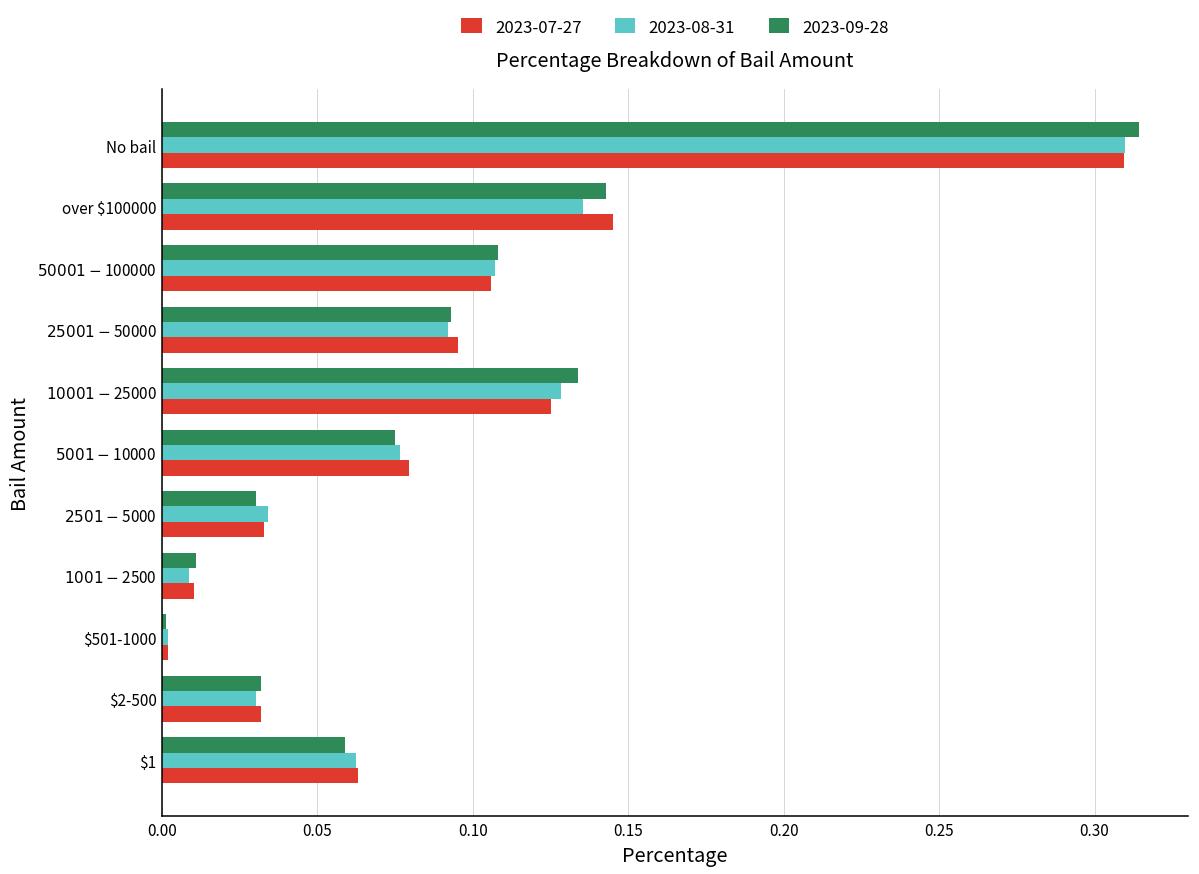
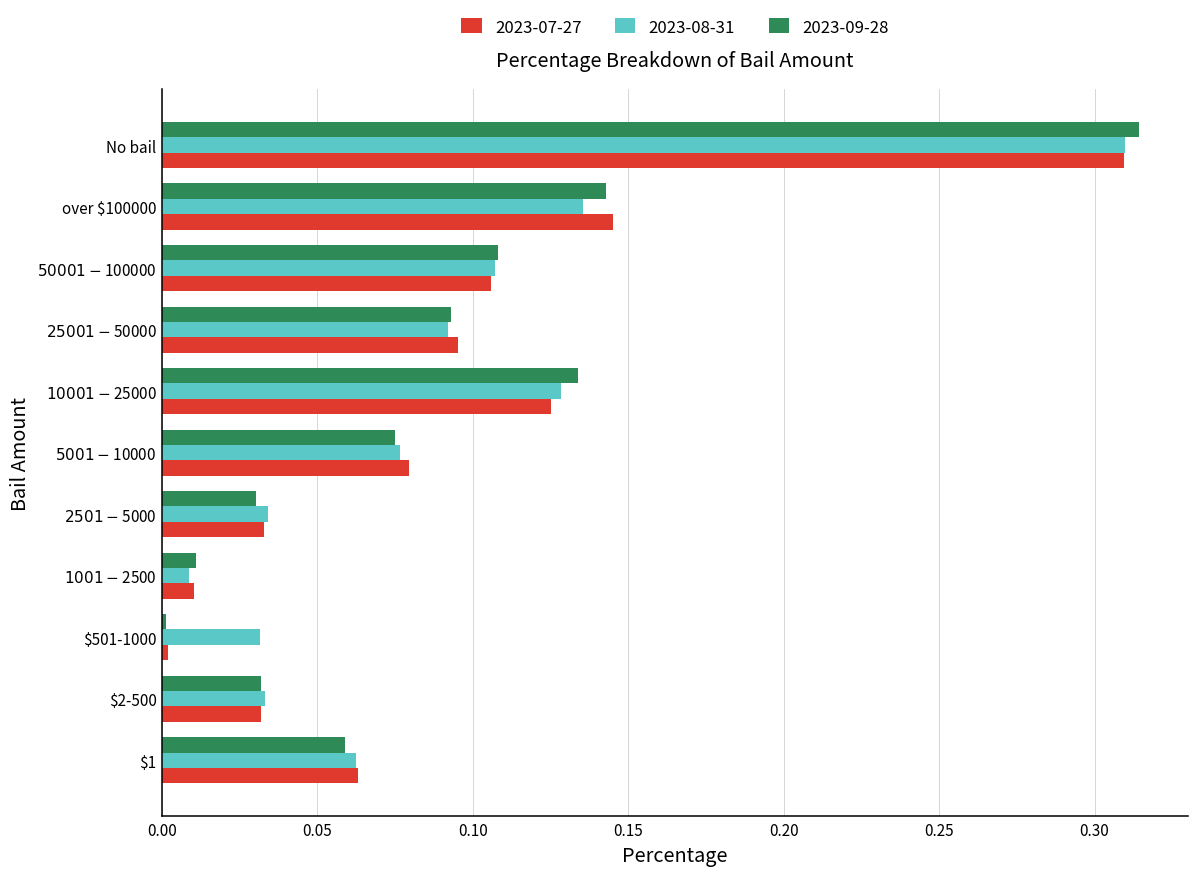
2023-08-31, $501-1000: 0.002 -> 0.032
2023-08-31, $2-500: 0.030 -> 0.033
